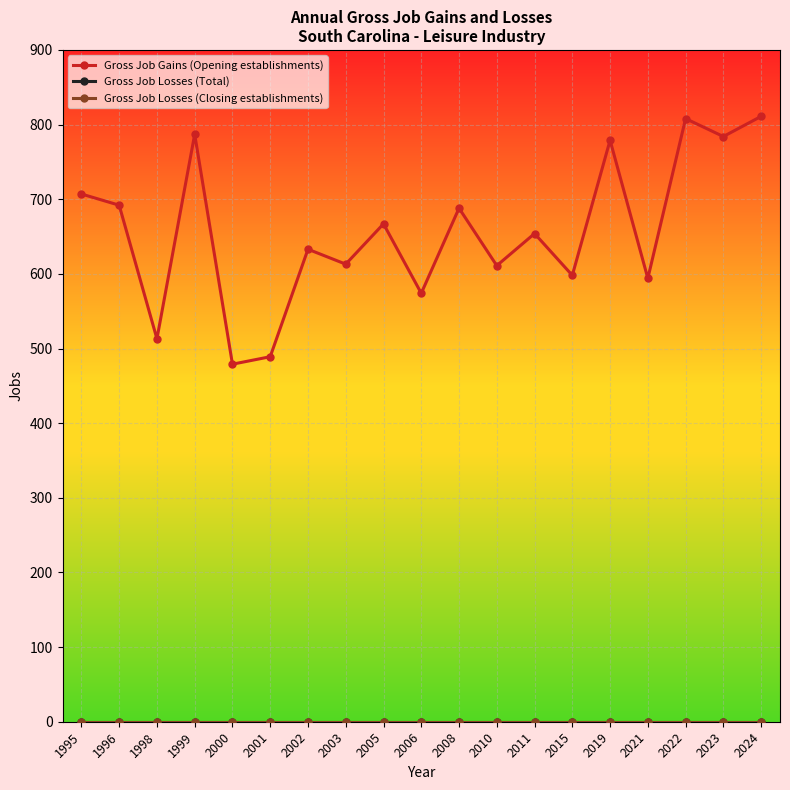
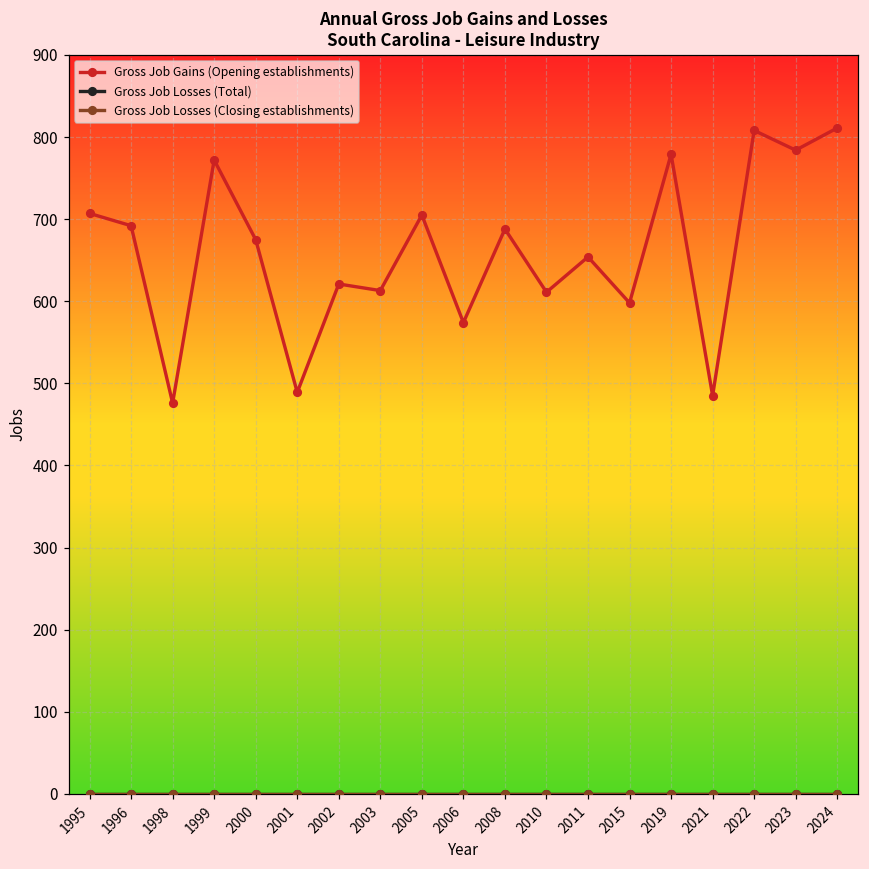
Gross Job Gains (Opening establishments), 1998: 510 -> 480
Gross Job Gains (Opening establishments), 1999: 790 -> 770
Gross Job Gains (Opening establishments), 2000: 480 -> 680
Gross Job Gains (Opening establishments), 2002: 630 -> 620
Gross Job Gains (Opening establishments), 2005: 670 -> 710
Gross Job Gains (Opening establishments), 2021: 590 -> 490
